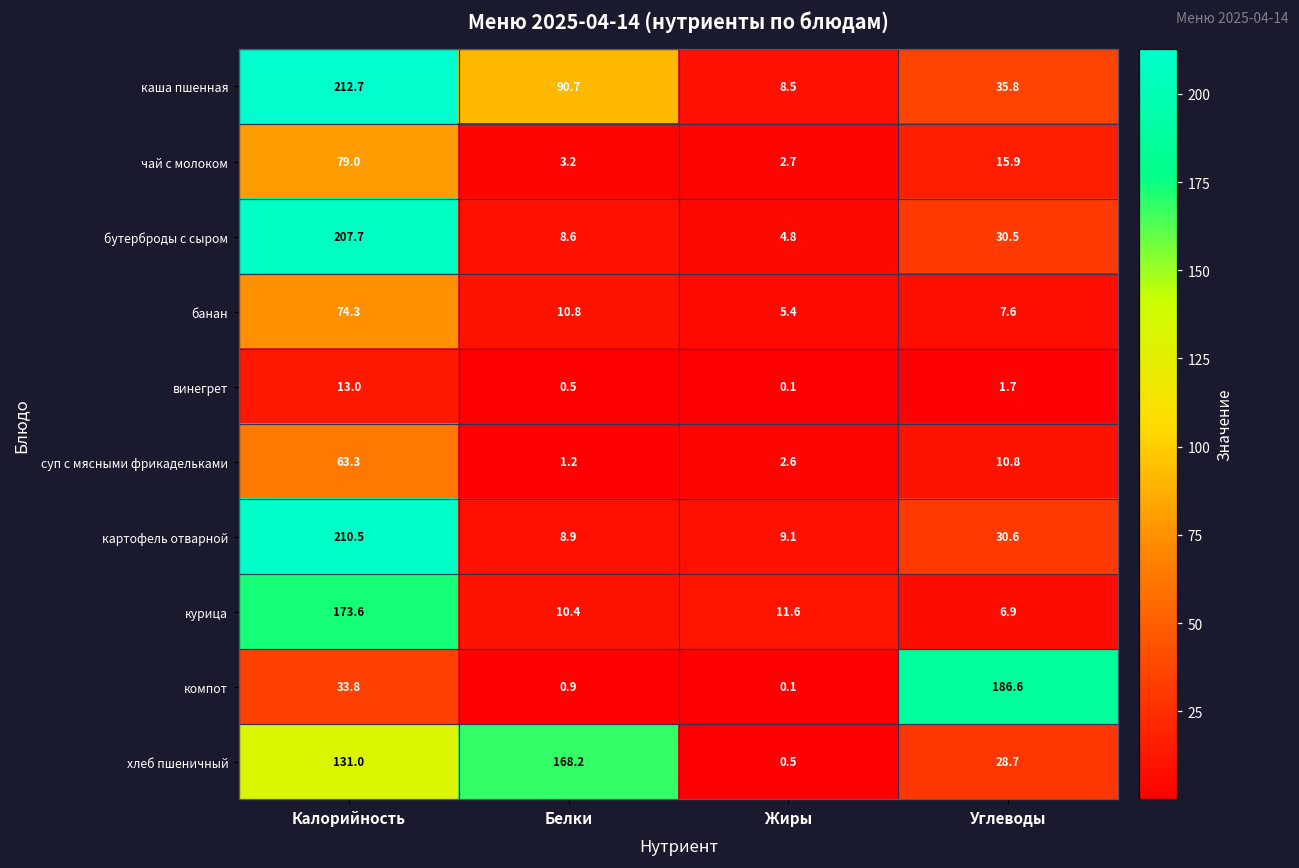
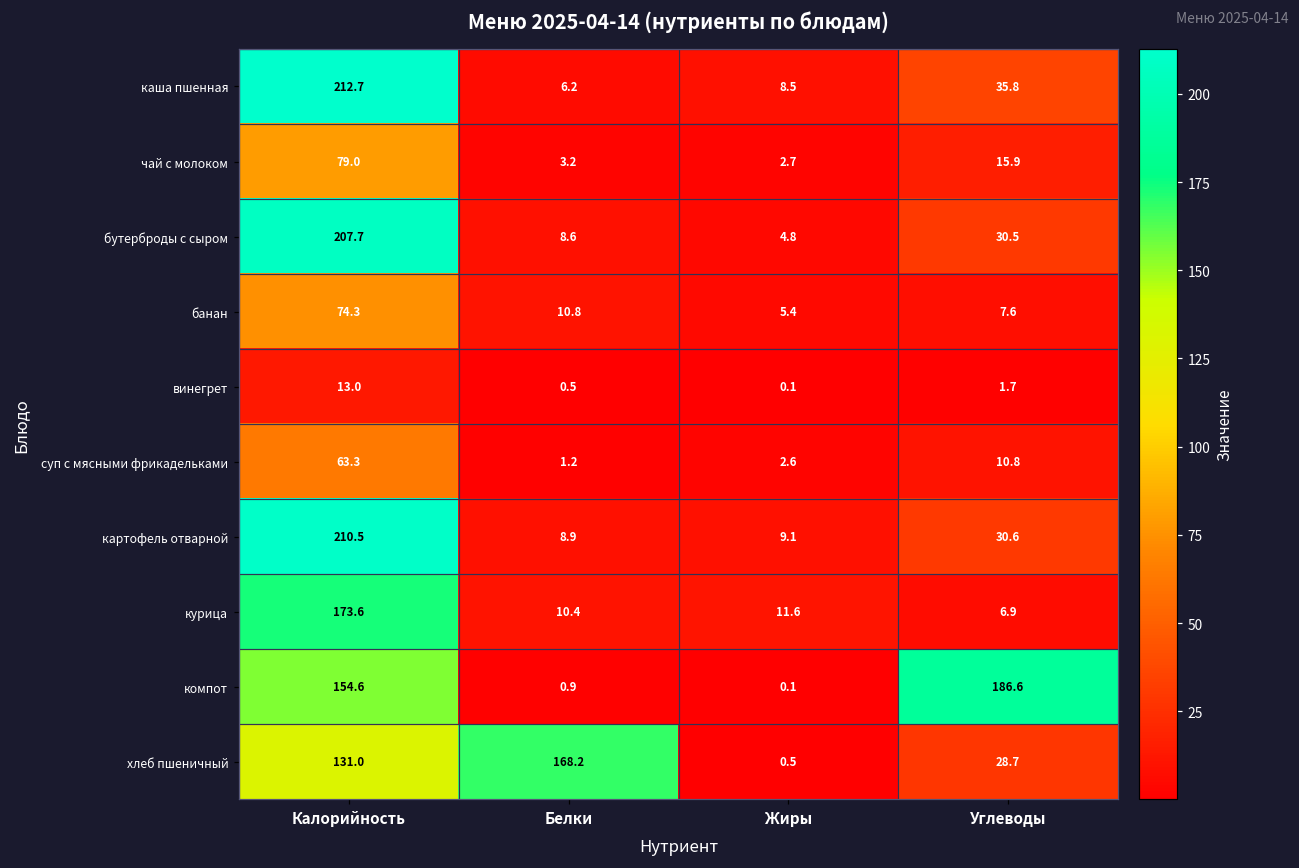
каша пшенная, Белки: 90.7 -> 6.2
компот, Калорийность: 33.8 -> 154.6
